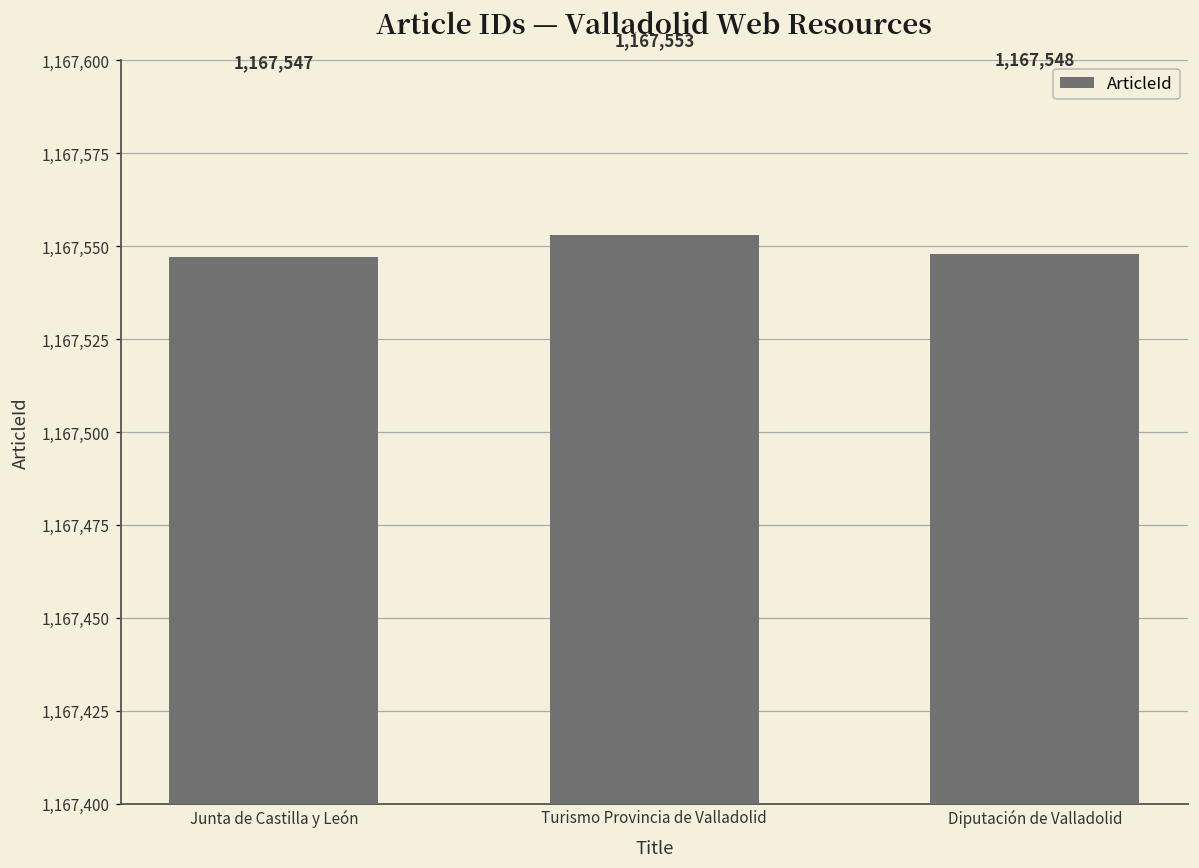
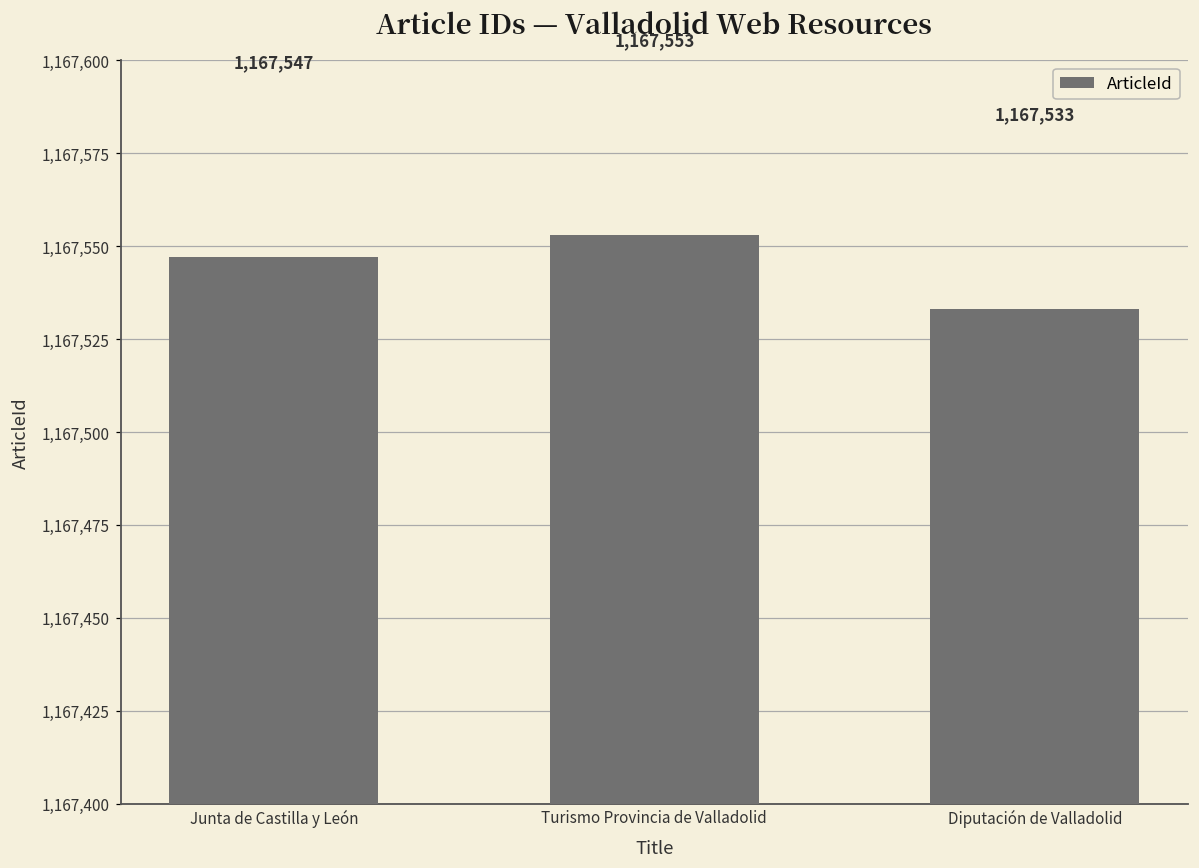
Diputación de Valladolid: 1,167,548 -> 1,167,533
